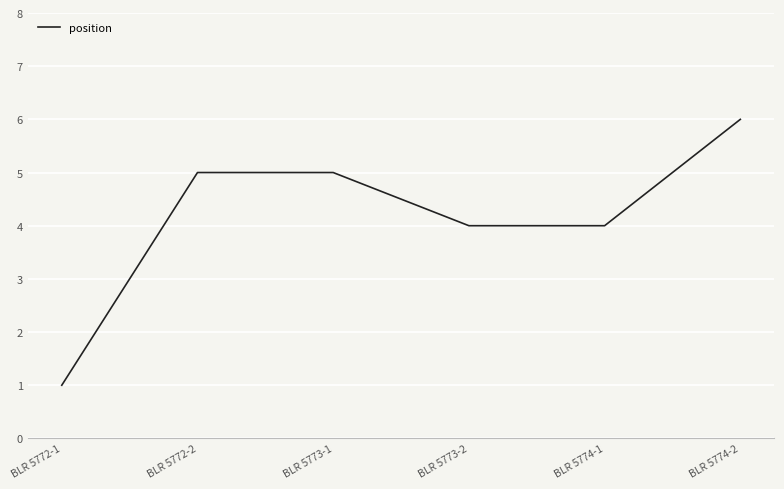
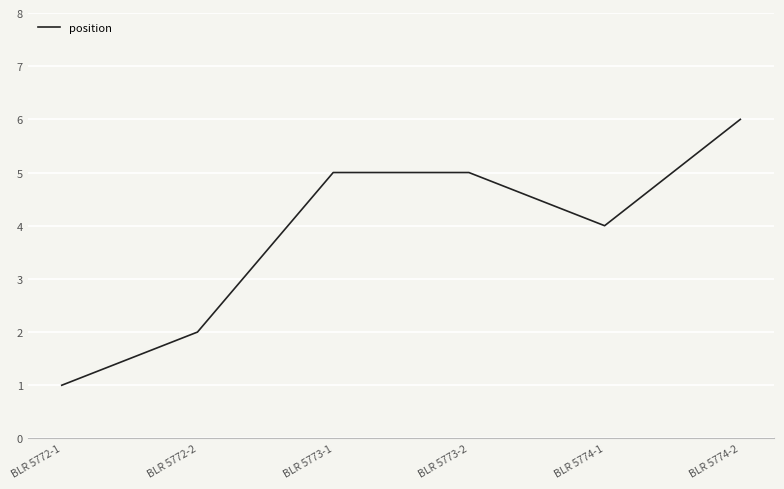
BLR 5772-2: 5 -> 2
BLR 5773-2: 4 -> 5
